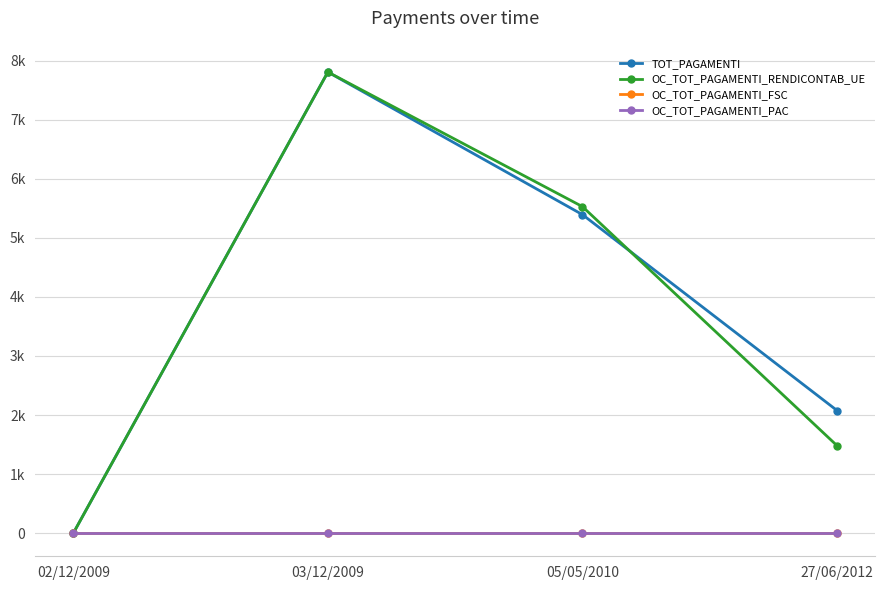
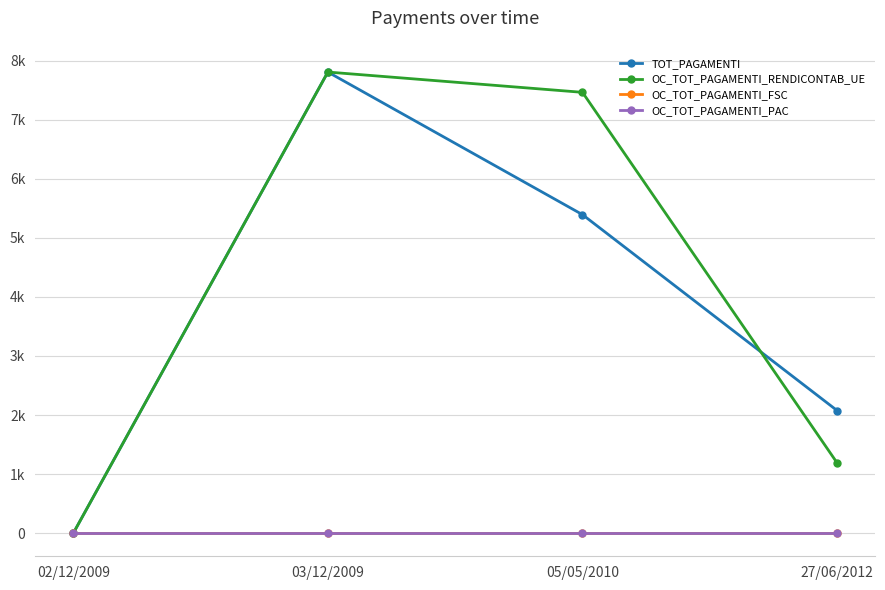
OC_TOT_PAGAMENTI_RENDICONTAB_UE, 05/05/2010: 5500 -> 7500
OC_TOT_PAGAMENTI_RENDICONTAB_UE, 27/06/2012: 1500 -> 1200
